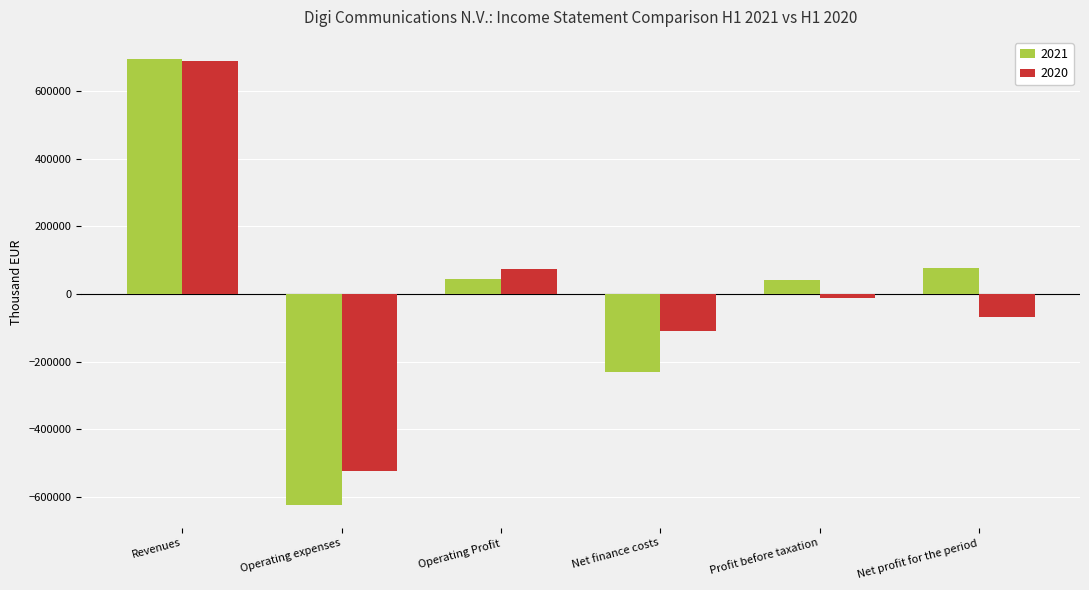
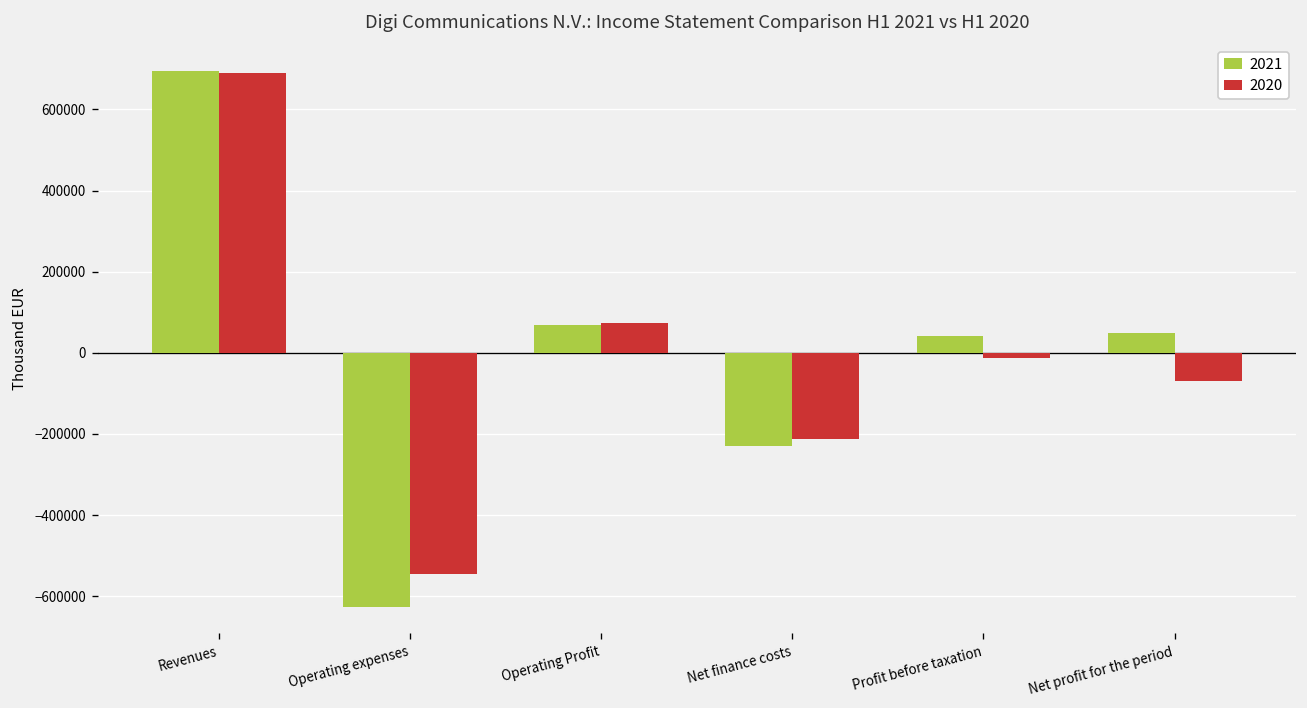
2020, Operating expenses: -520000 -> -550000
2021, Operating Profit: 40000 -> 70000
2020, Net finance costs: -110000 -> -210000
2021, Net profit for the period: 80000 -> 50000
